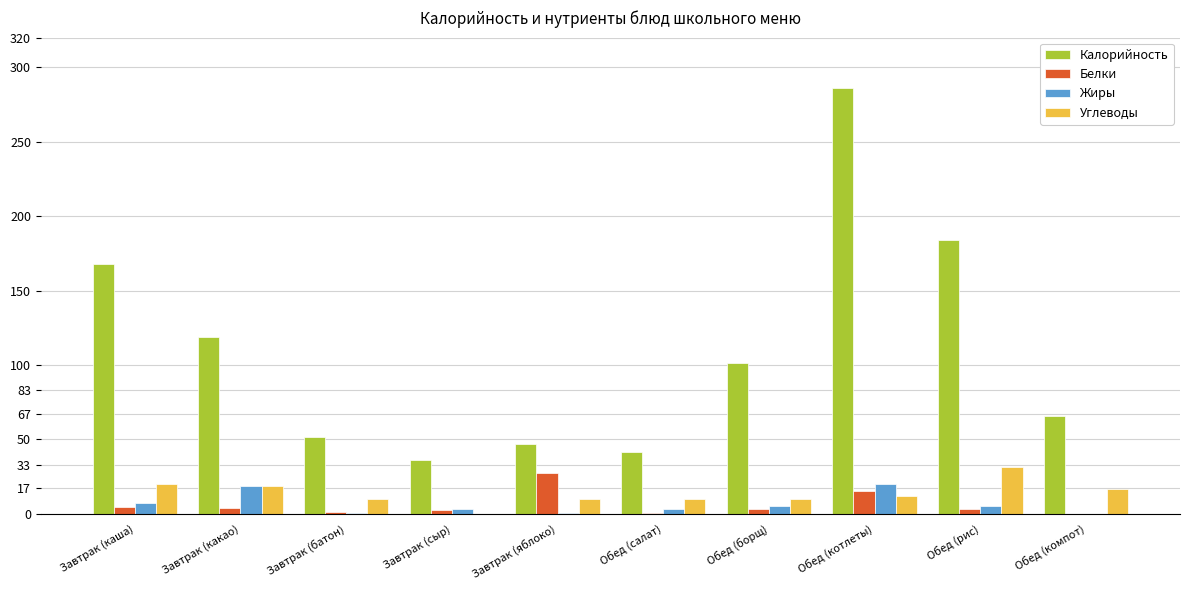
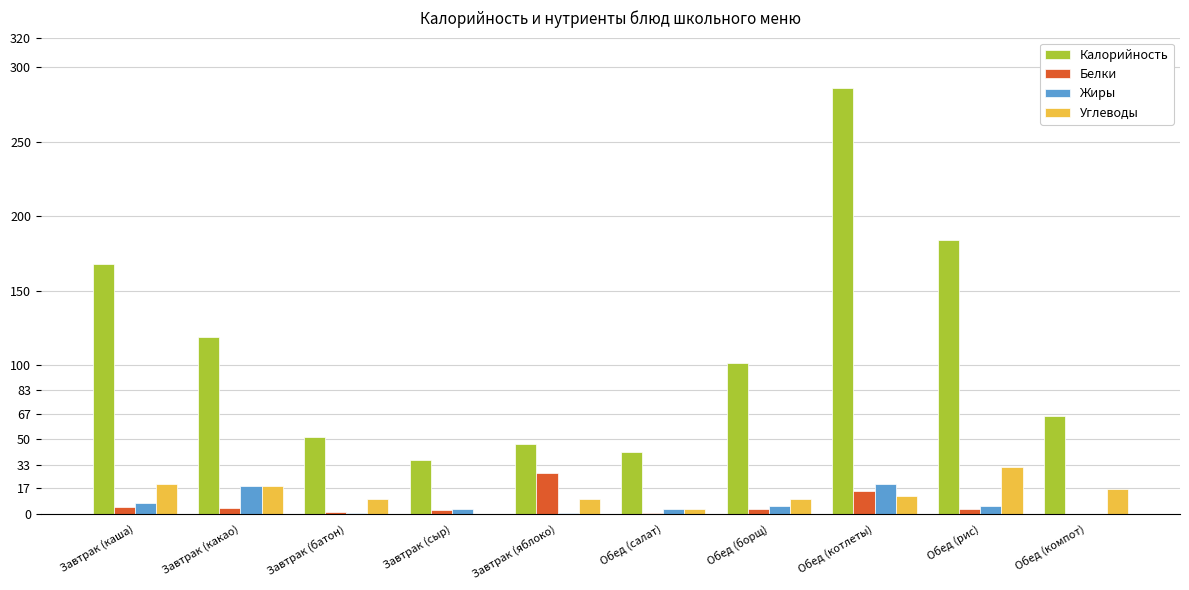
Углеводы, Обед (салат): 10 -> 3
